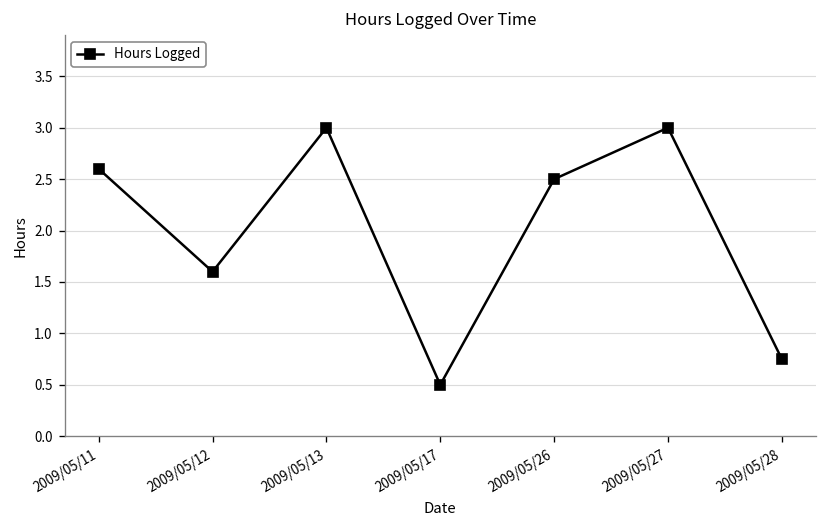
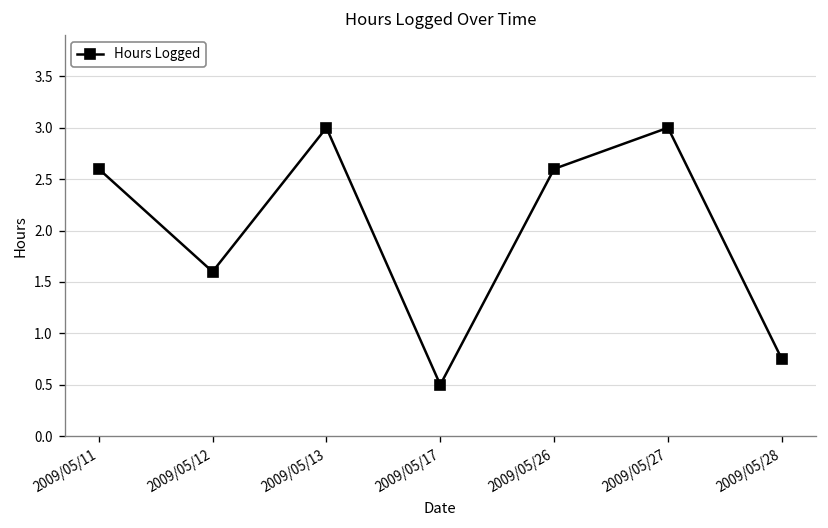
2009/05/26: 2.5 -> 2.6
